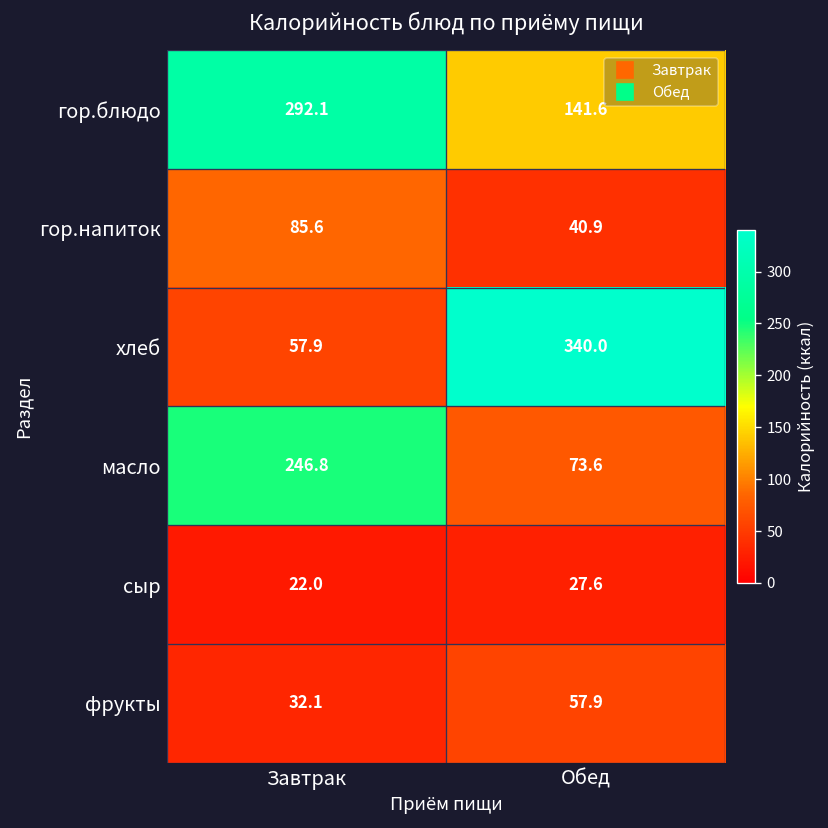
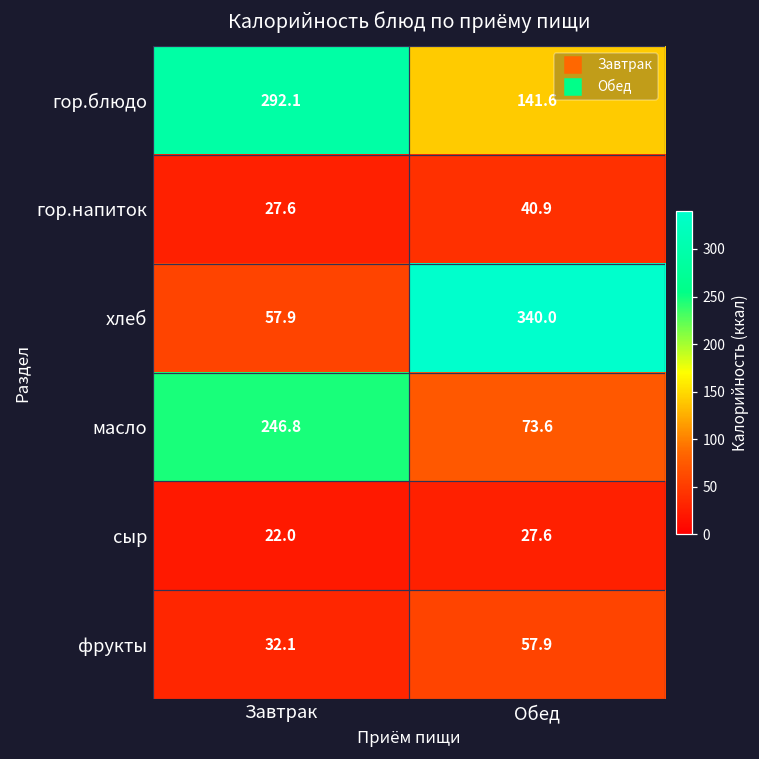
гор.напиток, Завтрак: 85.6 -> 27.6
